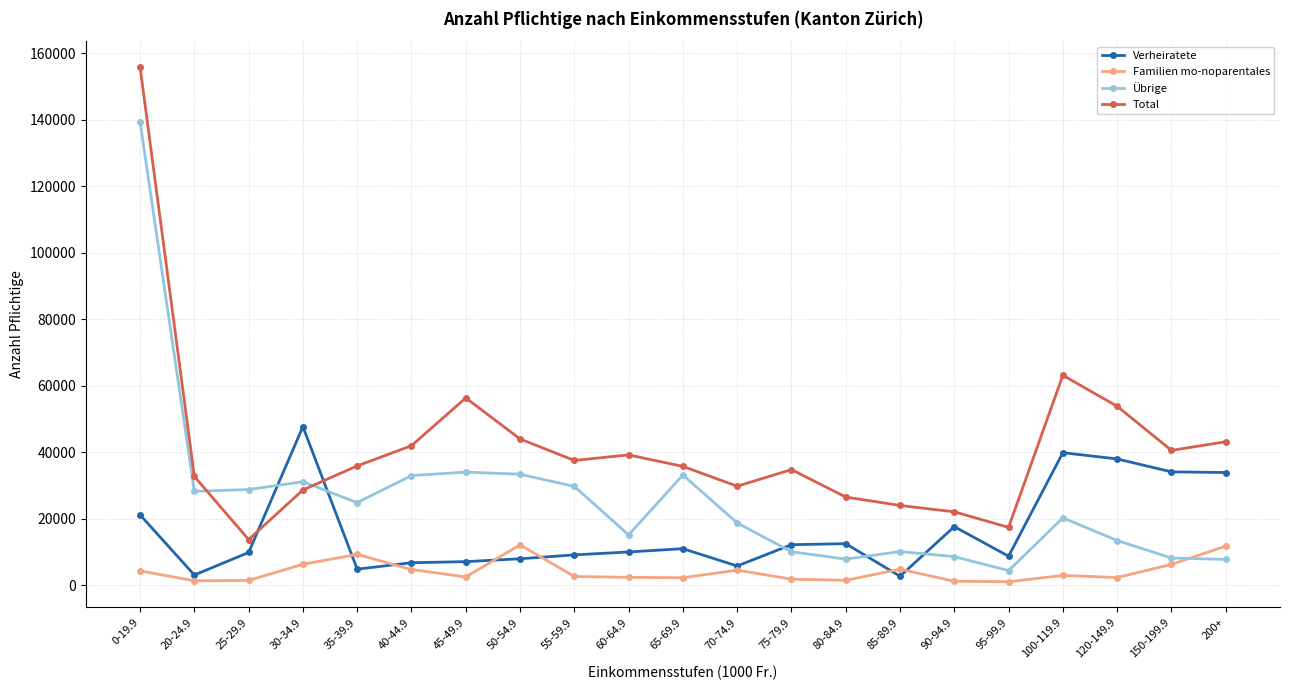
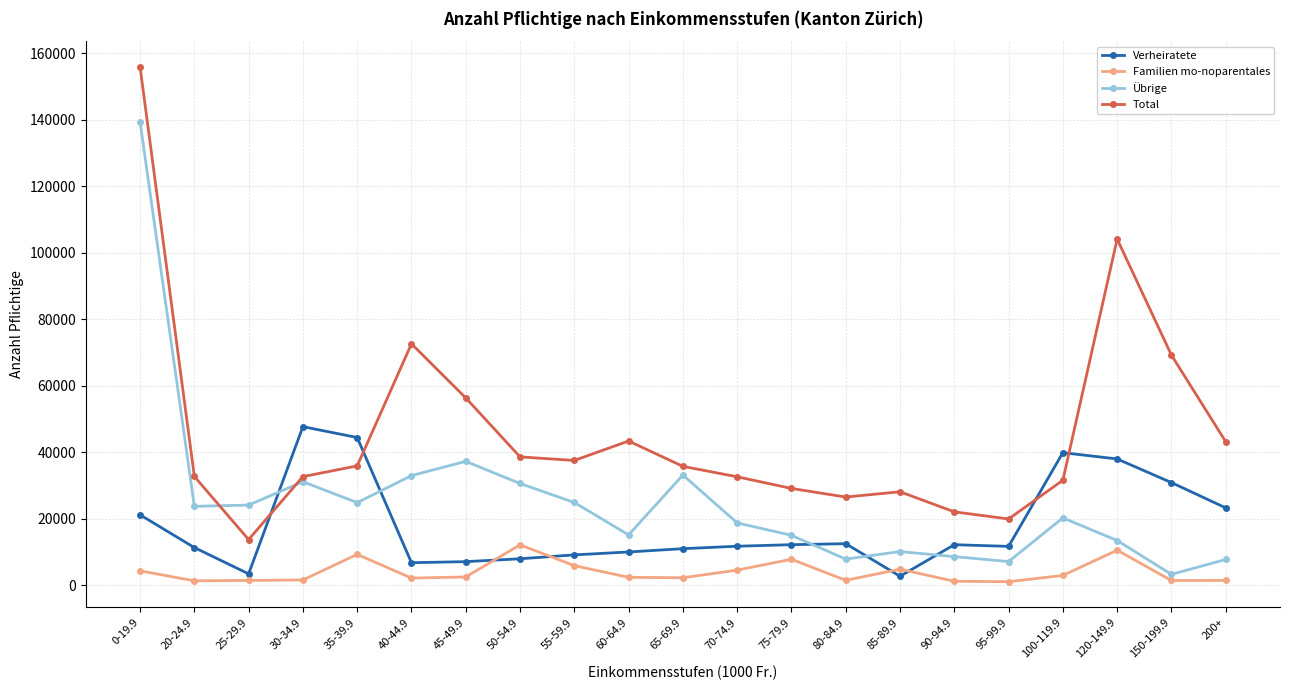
Verheiratete, 20-24.9: 3000 -> 11000
Übrige, 20-24.9: 28000 -> 24000
Verheiratete, 25-29.9: 10000 -> 3000
Übrige, 25-29.9: 29000 -> 24000
Familien mo-noparentales, 30-34.9: 6000 -> 2000
Total, 30-34.9: 29000 -> 33000
Verheiratete, 35-39.9: 5000 -> 44000
Familien mo-noparentales, 40-44.9: 5000 -> 2000
Total, 40-44.9: 42000 -> 73000
Übrige, 45-49.9: 34000 -> 37000
Übrige, 50-54.9: 33000 -> 31000
Total, 50-54.9: 44000 -> 39000
Familien mo-noparentales, 55-59.9: 3000 -> 6000
Übrige, 55-59.9: 30000 -> 25000
Total, 60-64.9: 39000 -> 43000
Verheiratete, 70-74.9: 6000 -> 12000
Total, 70-74.9: 30000 -> 33000
Familien mo-noparentales, 75-79.9: 2000 -> 8000
Übrige, 75-79.9: 10000 -> 15000
Total, 75-79.9: 35000 -> 29000
Total, 85-89.9: 24000 -> 28000
Verheiratete, 90-94.9: 18000 -> 12000
Verheiratete, 95-99.9: 9000 -> 12000
Übrige, 95-99.9: 4000 -> 7000
Total, 95-99.9: 17000 -> 20000
Total, 100-119.9: 63000 -> 32000
Familien mo-noparentales, 120-149.9: 2000 -> 11000
Total, 120-149.9: 54000 -> 104000
Verheiratete, 150-199.9: 34000 -> 31000
Familien mo-noparentales, 150-199.9: 6000 -> 1000
Übrige, 150-199.9: 8000 -> 3000
Total, 150-199.9: 41000 -> 69000
Verheiratete, 200+: 34000 -> 23000
Familien mo-noparentales, 200+: 12000 -> 1000
